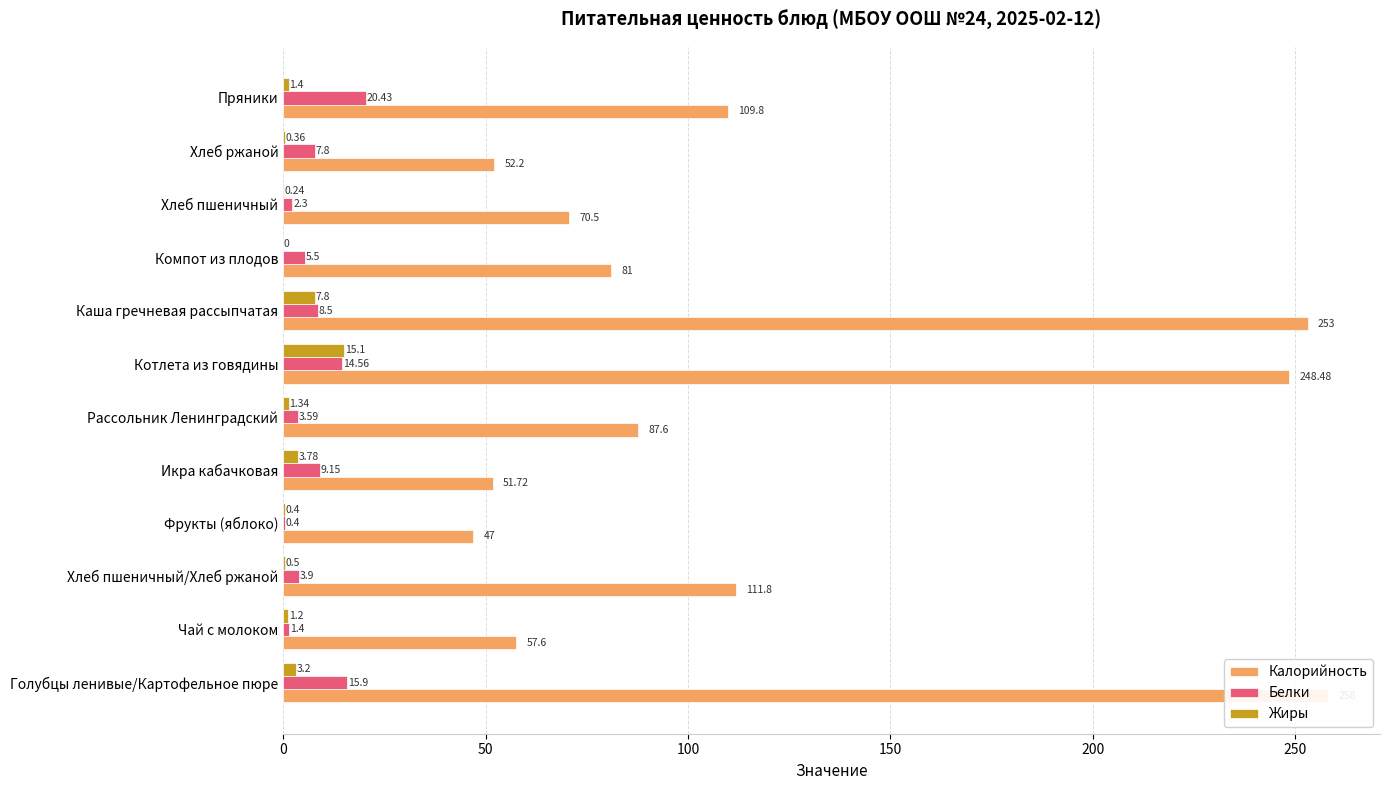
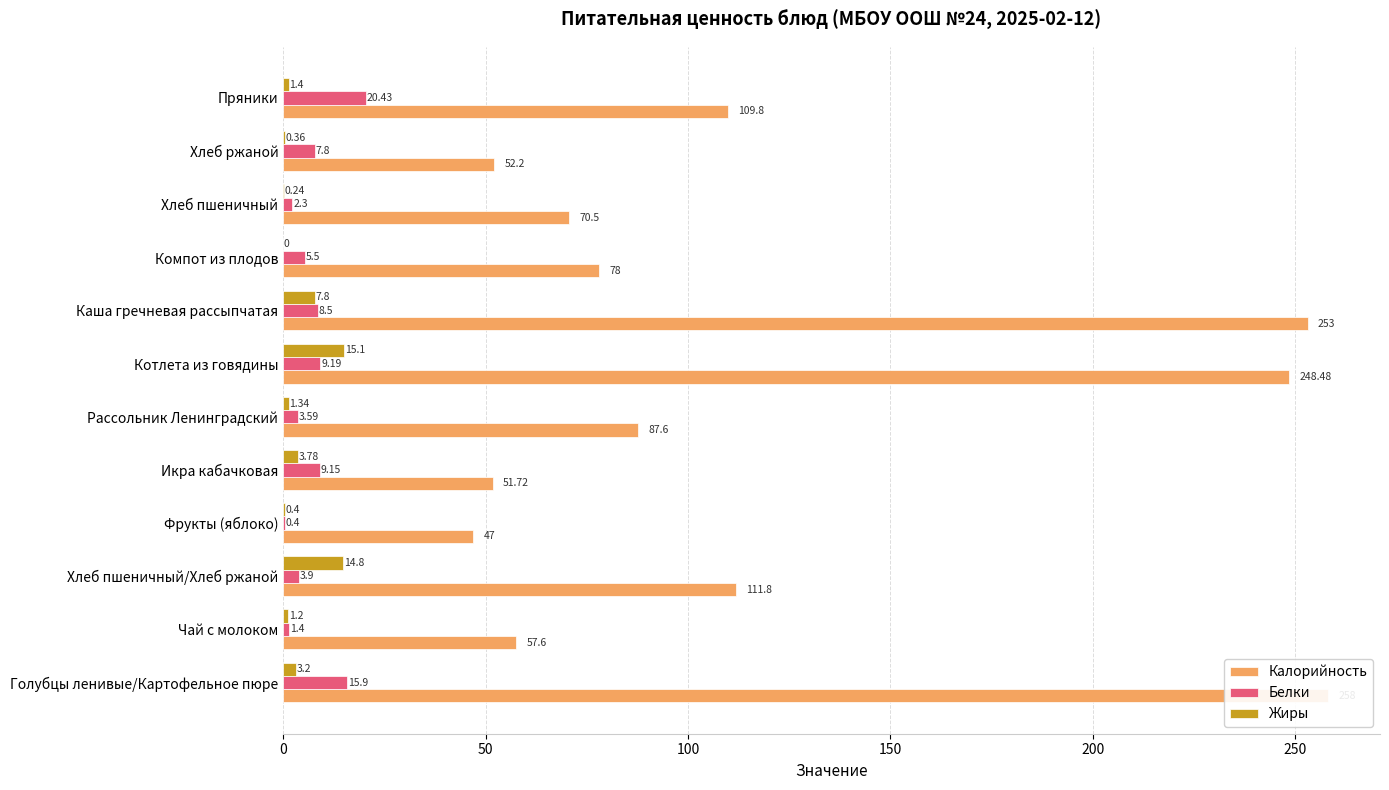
Калорийность, Компот из плодов: 81 -> 78
Белки, Котлета из говядины: 14.56 -> 9.19
Жиры, Хлеб пшеничный/Хлеб ржаной: 0.5 -> 14.8
